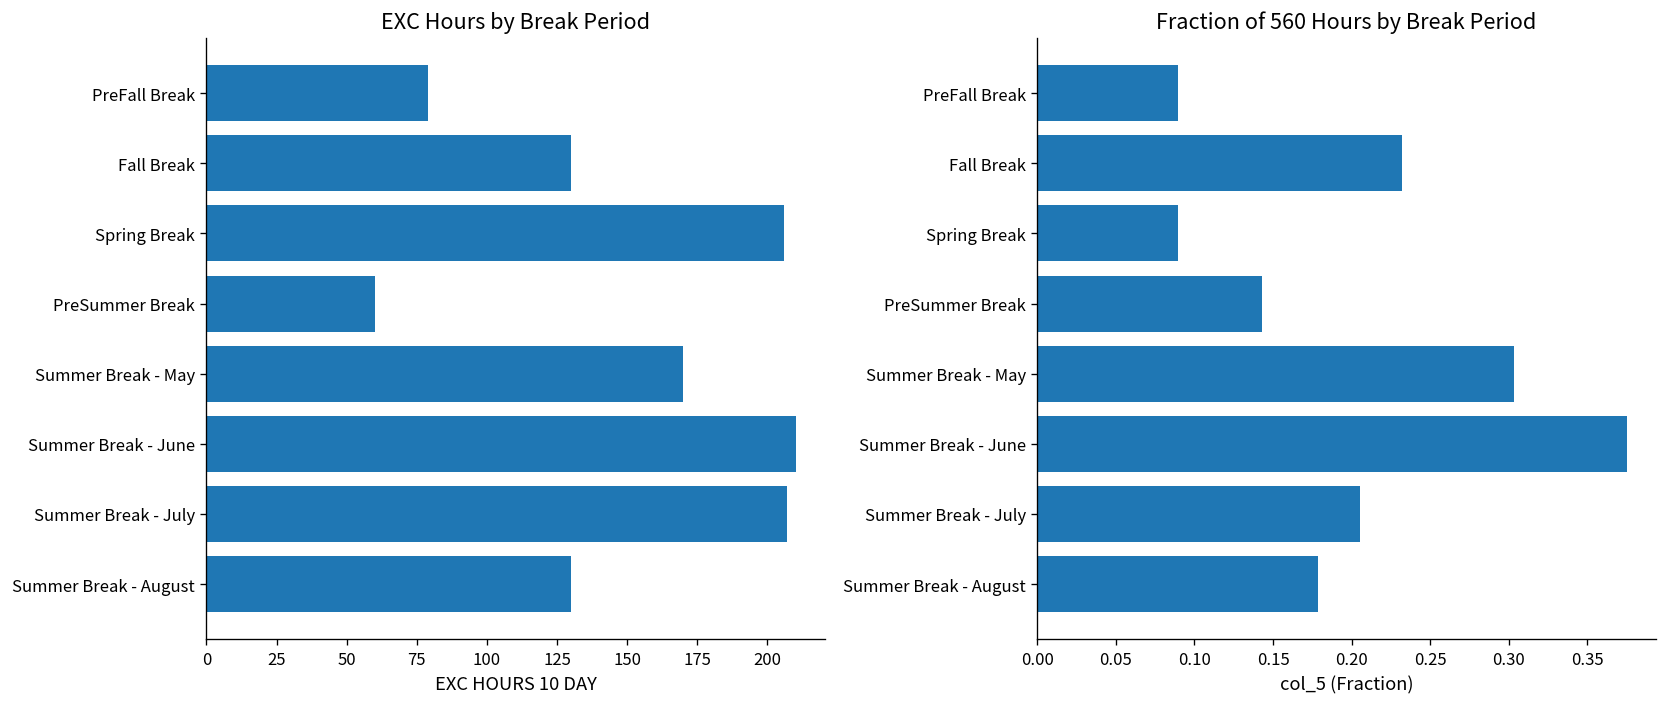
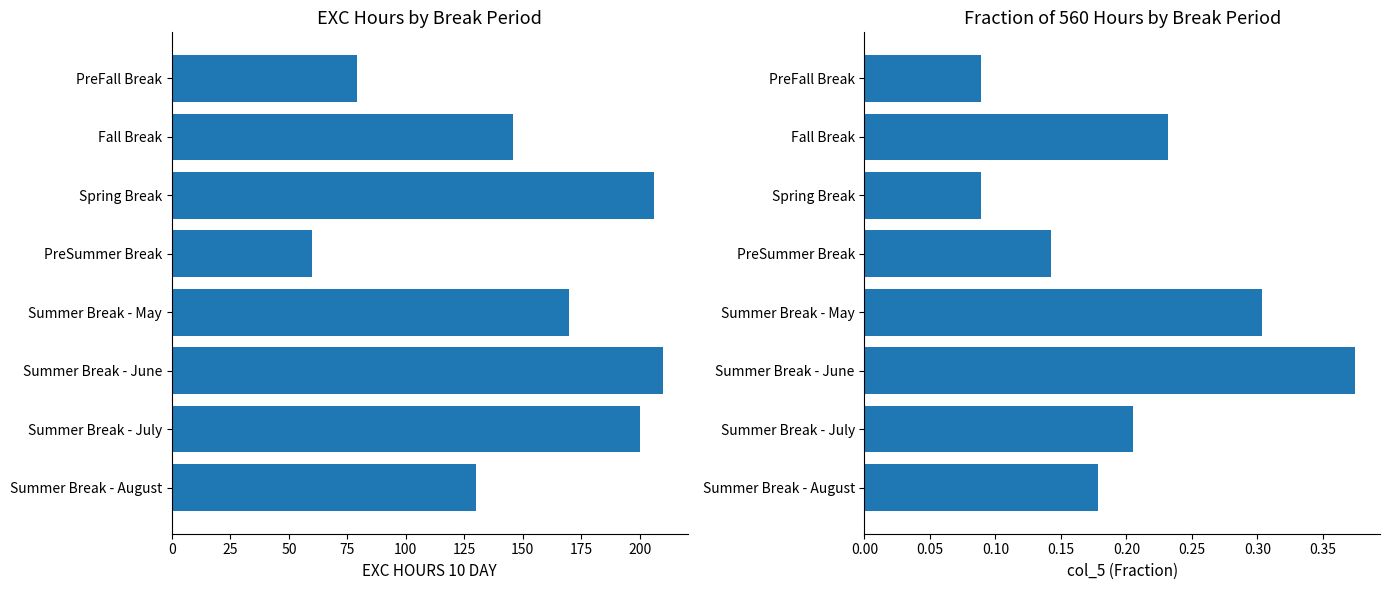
EXC Hours by Break Period, Fall Break: 130 -> 146
EXC Hours by Break Period, Summer Break - July: 207 -> 200
